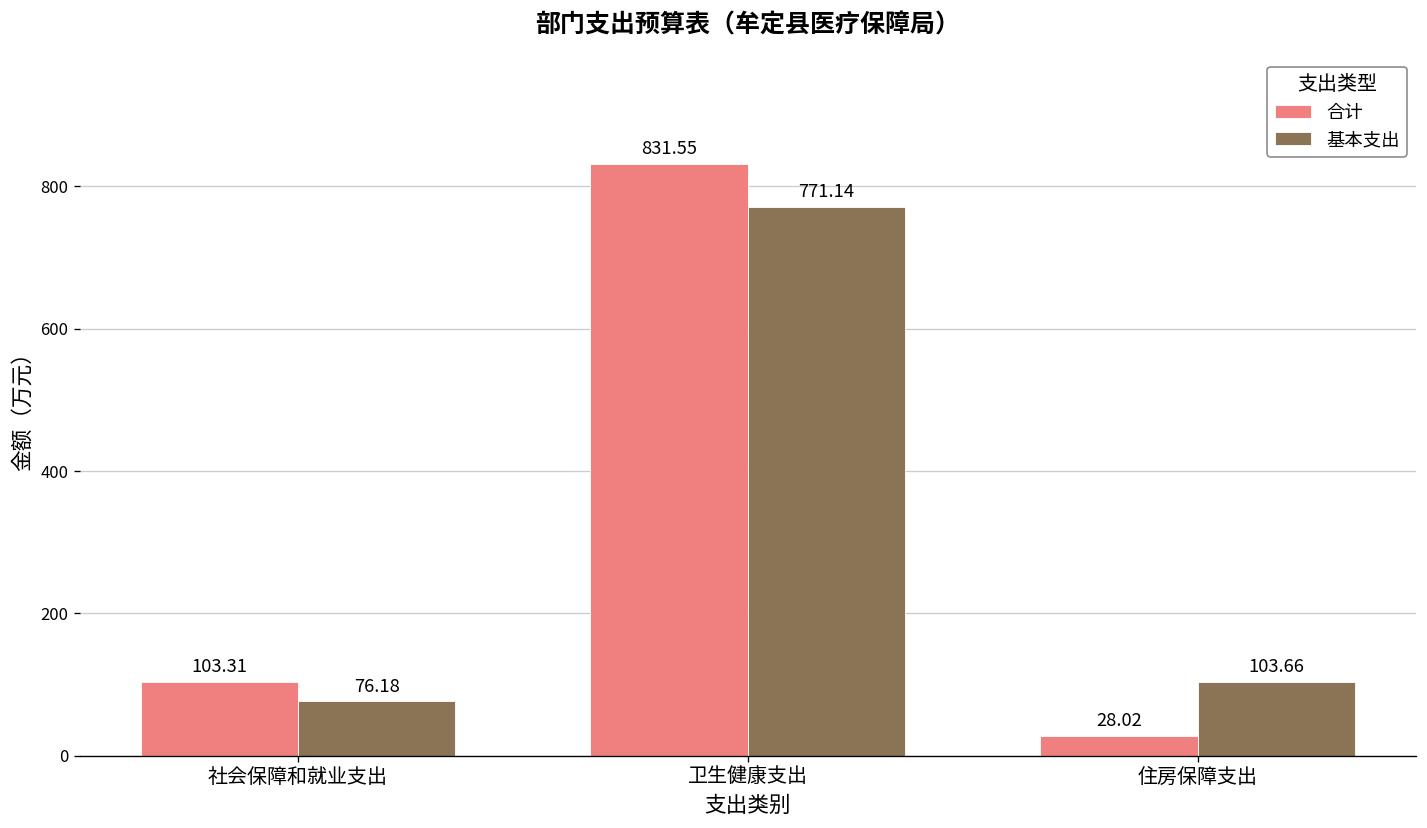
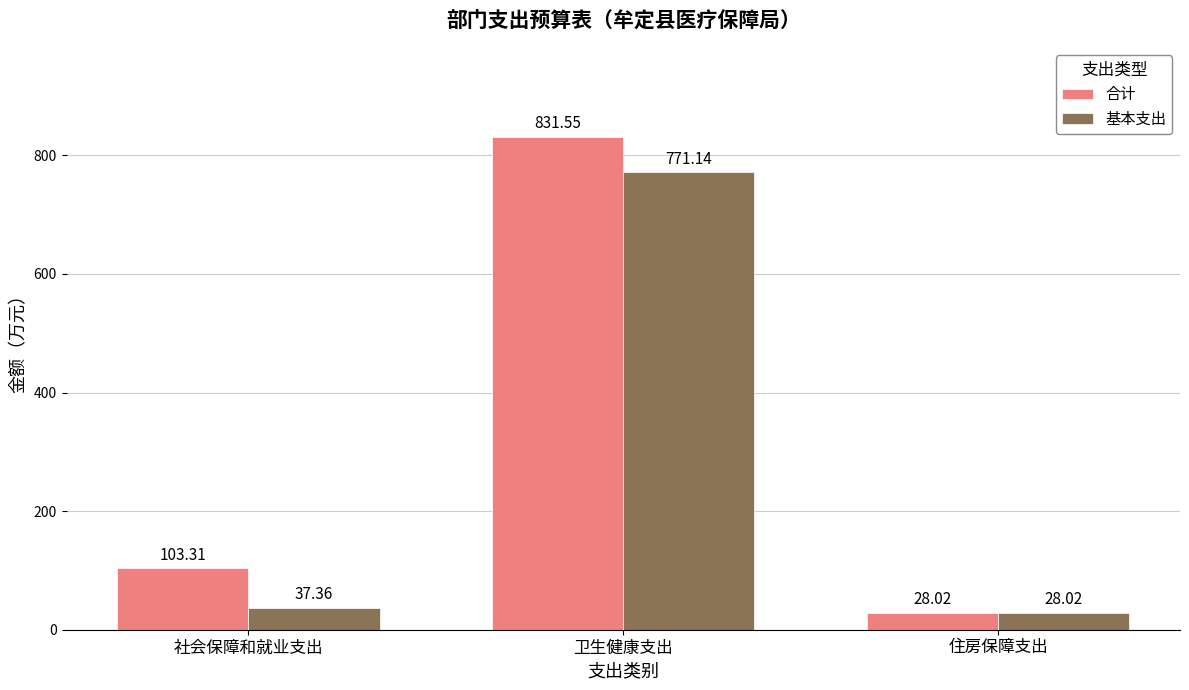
基本支出, 社会保障和就业支出: 76.18 -> 37.36
基本支出, 住房保障支出: 103.66 -> 28.02
